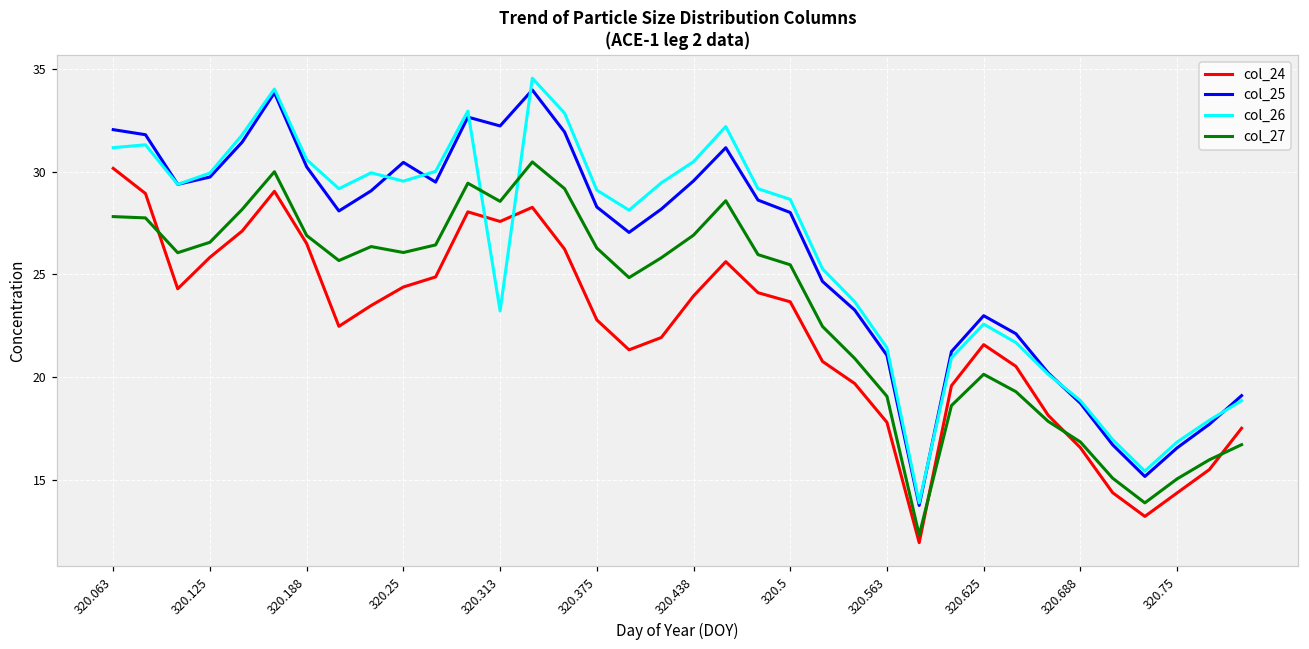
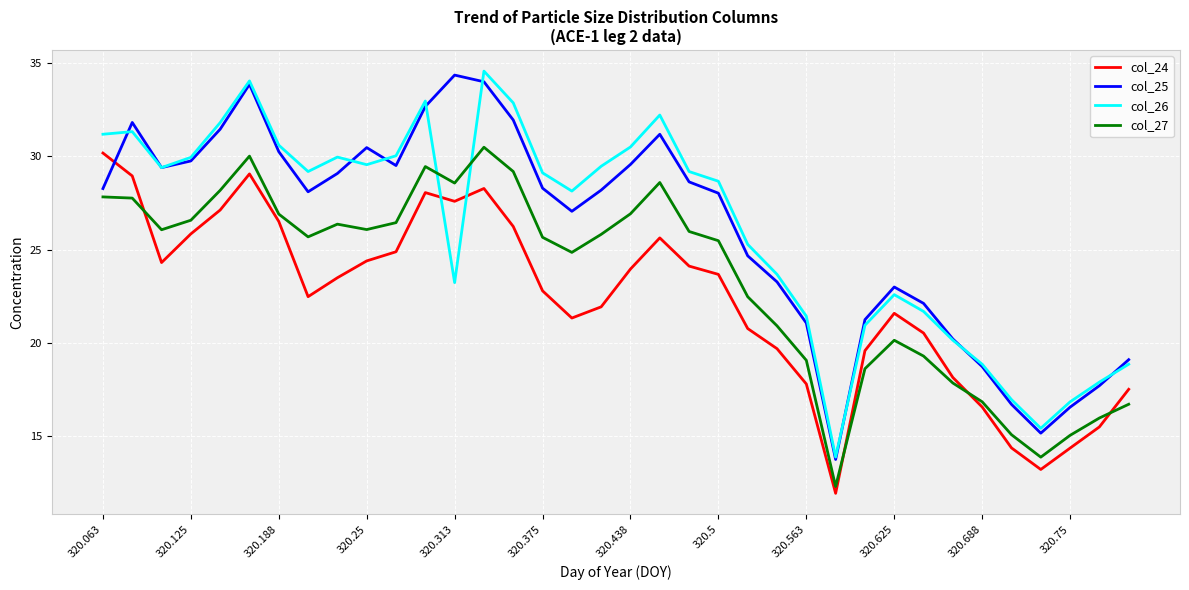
col_25, 320.063: 32.0 -> 28.3
col_25, 320.313: 32.2 -> 34.3
col_27, 320.375: 26.3 -> 25.7
